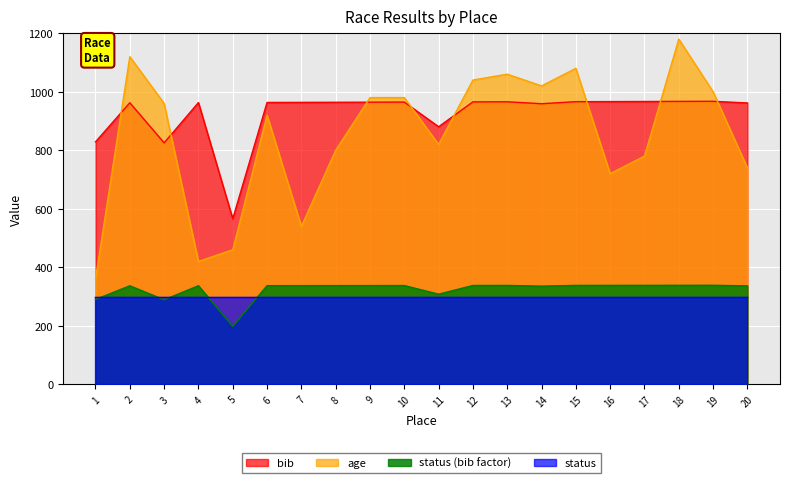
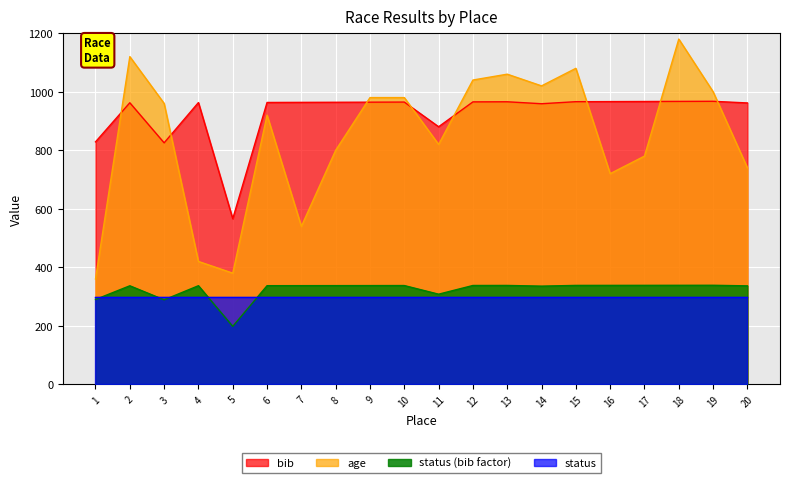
age, 5: 460 -> 380
